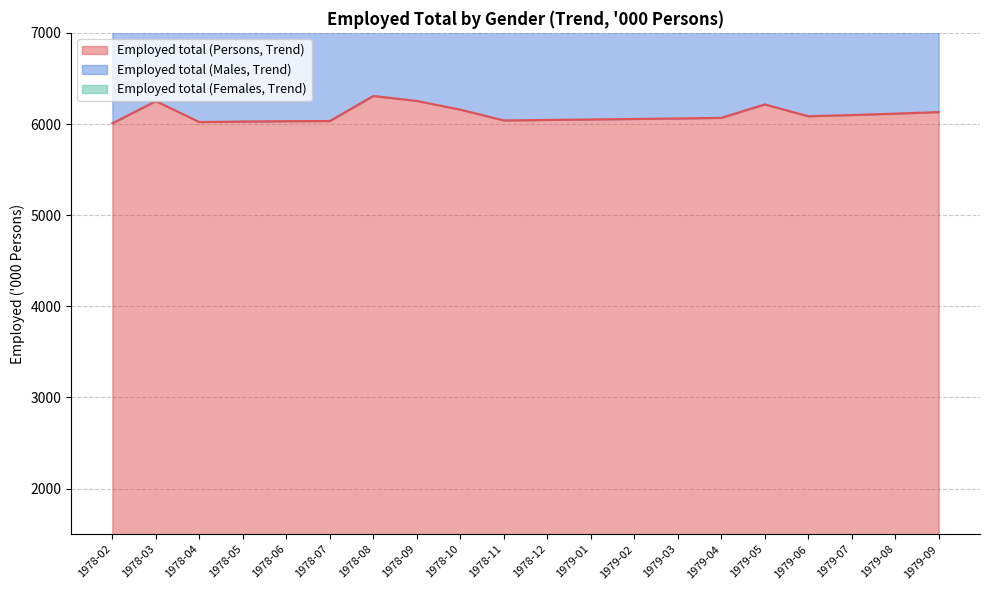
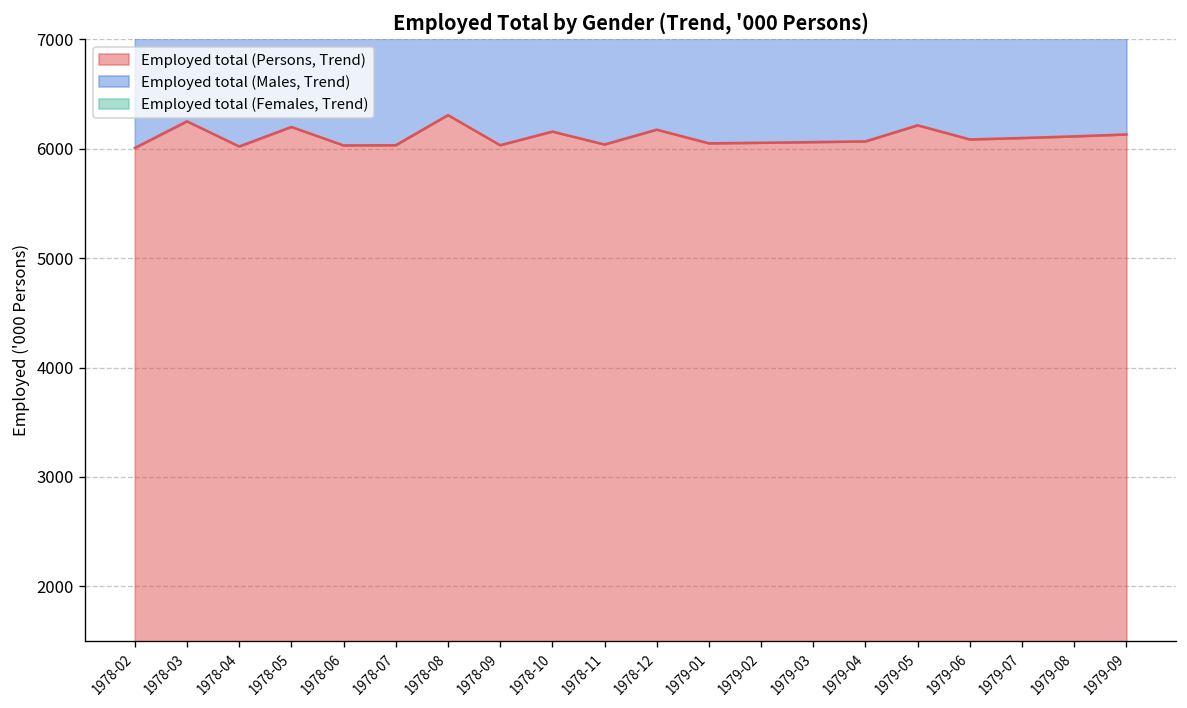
Employed total (Persons, Trend), 1978-05: 6000 -> 6200
Employed total (Persons, Trend), 1978-09: 6300 -> 6000
Employed total (Persons, Trend), 1978-12: 6000 -> 6200
